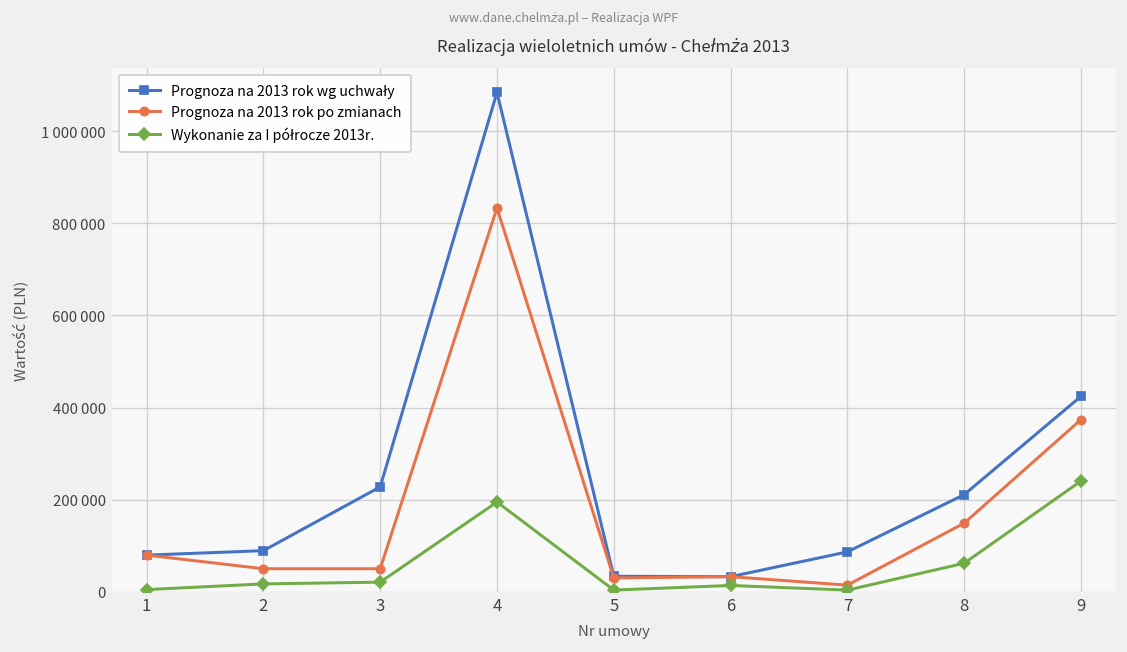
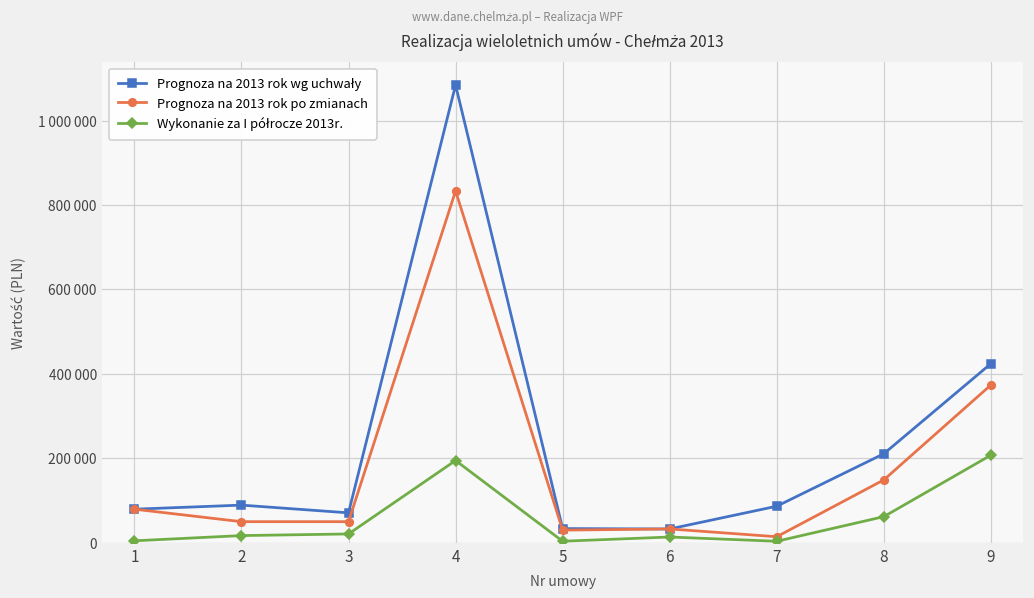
Prognoza na 2013 rok wg uchwały, 3: 230000 -> 70000
Wykonanie za I półrocze 2013r., 9: 240000 -> 210000
